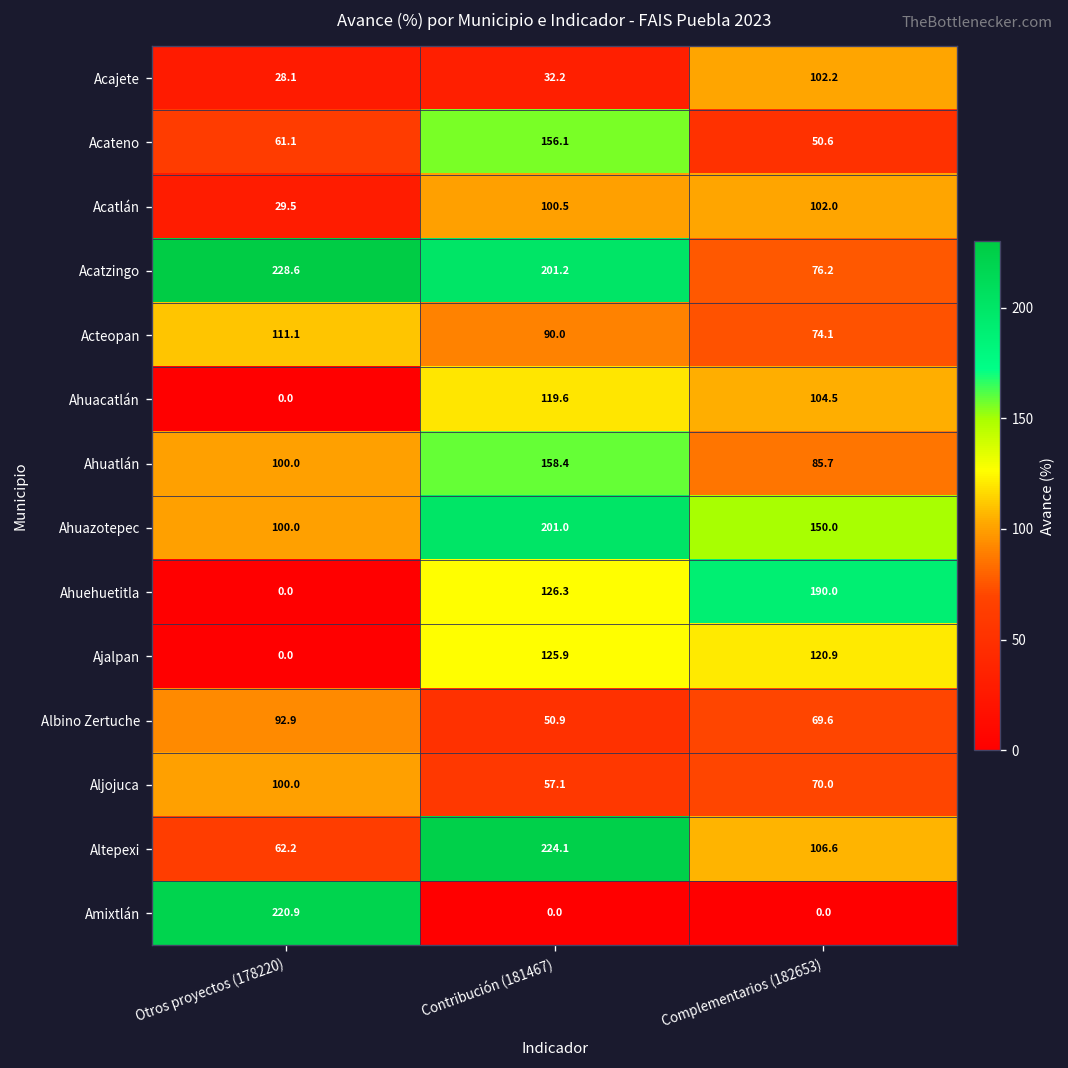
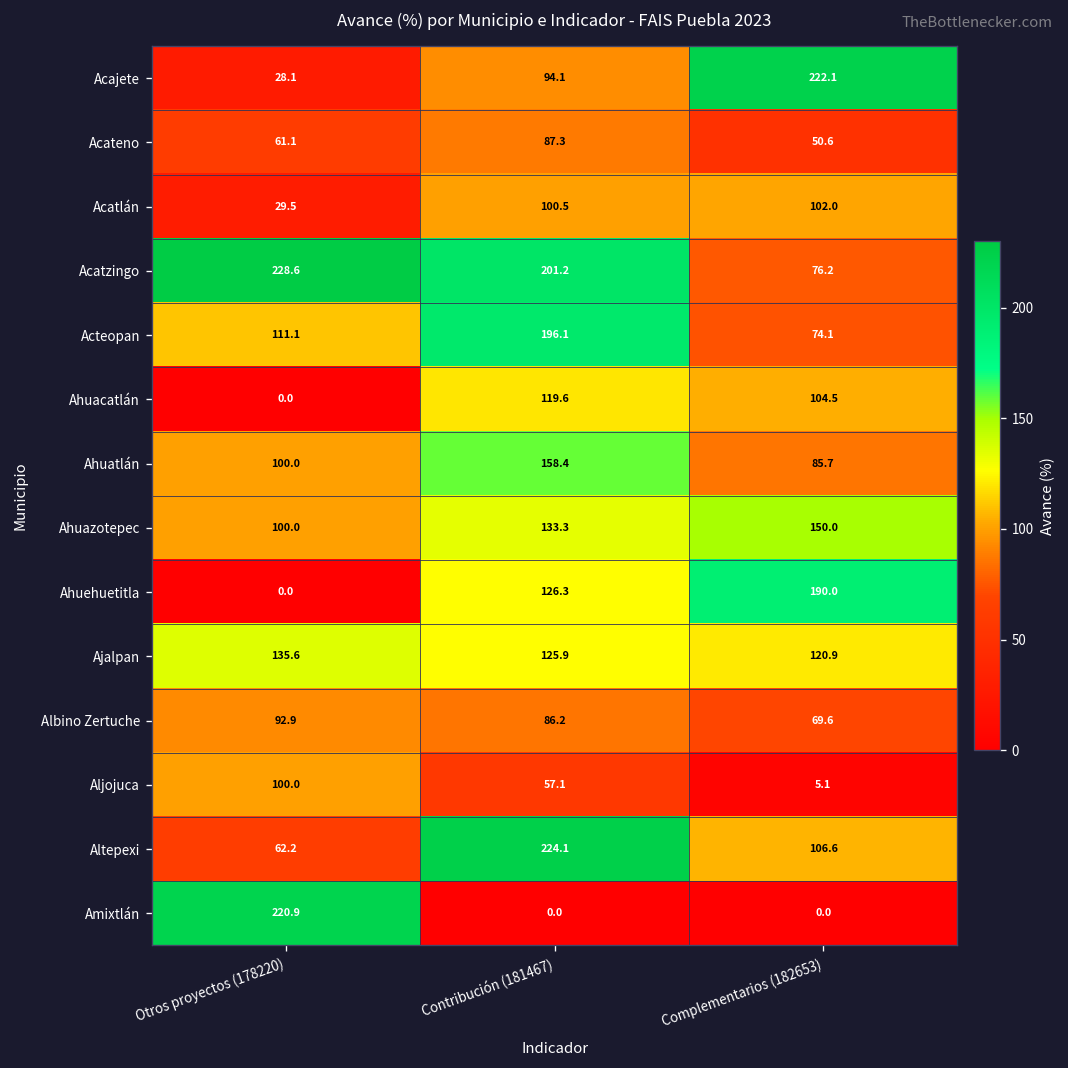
Acajete, Contribución (181467): 32.2 -> 94.1
Acajete, Complementarios (182653): 102.2 -> 222.1
Acateno, Contribución (181467): 156.1 -> 87.3
Acteopan, Contribución (181467): 90.0 -> 196.1
Ahuazotepec, Contribución (181467): 201.0 -> 133.3
Ajalpan, Otros proyectos (178220): 0.0 -> 135.6
Albino Zertuche, Contribución (181467): 50.9 -> 86.2
Aljojuca, Complementarios (182653): 70.0 -> 5.1
